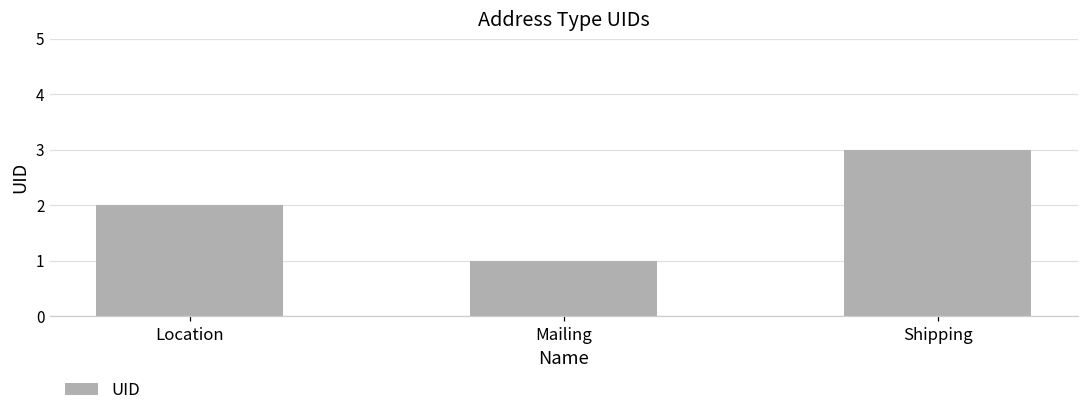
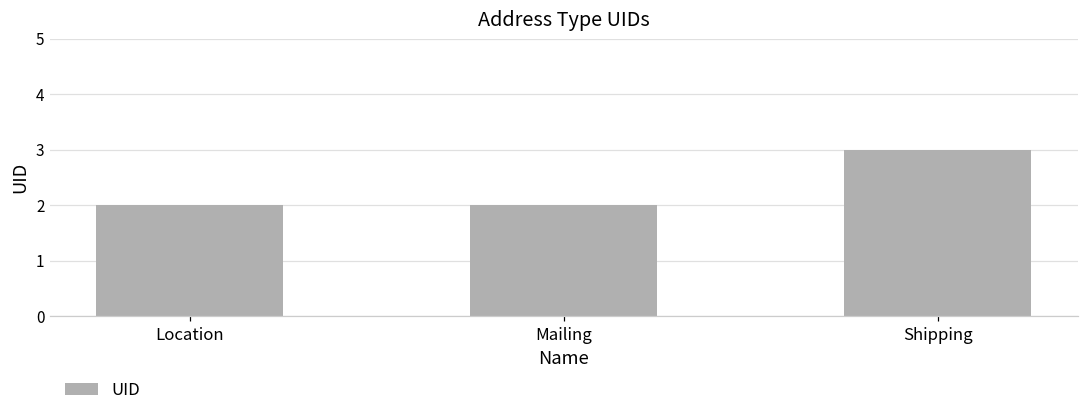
Mailing: 1 -> 2
